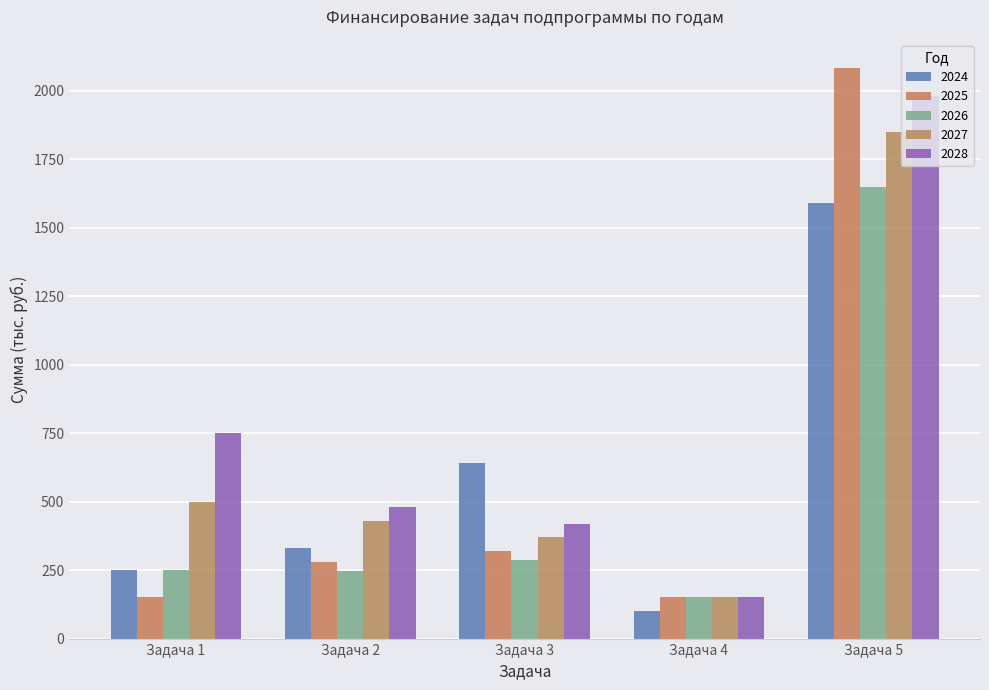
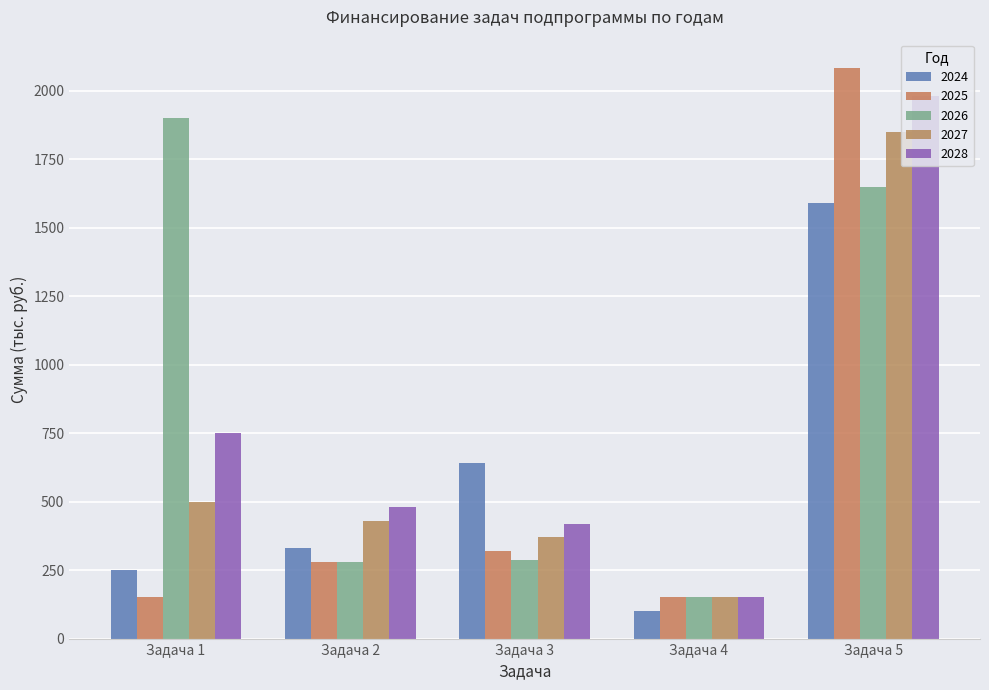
2026, Задача 1: 250 -> 1900
2026, Задача 2: 250 -> 280
